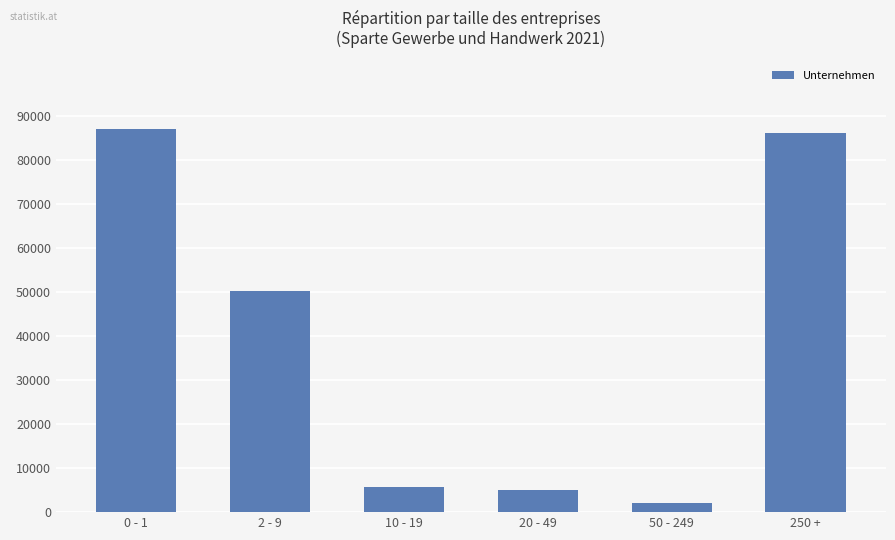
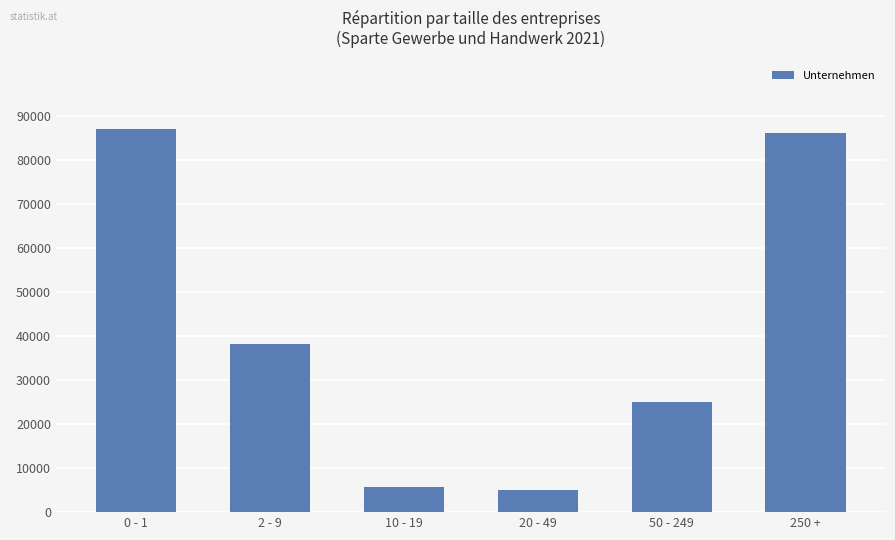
2 - 9: 50000 -> 38000
50 - 249: 2000 -> 25000
